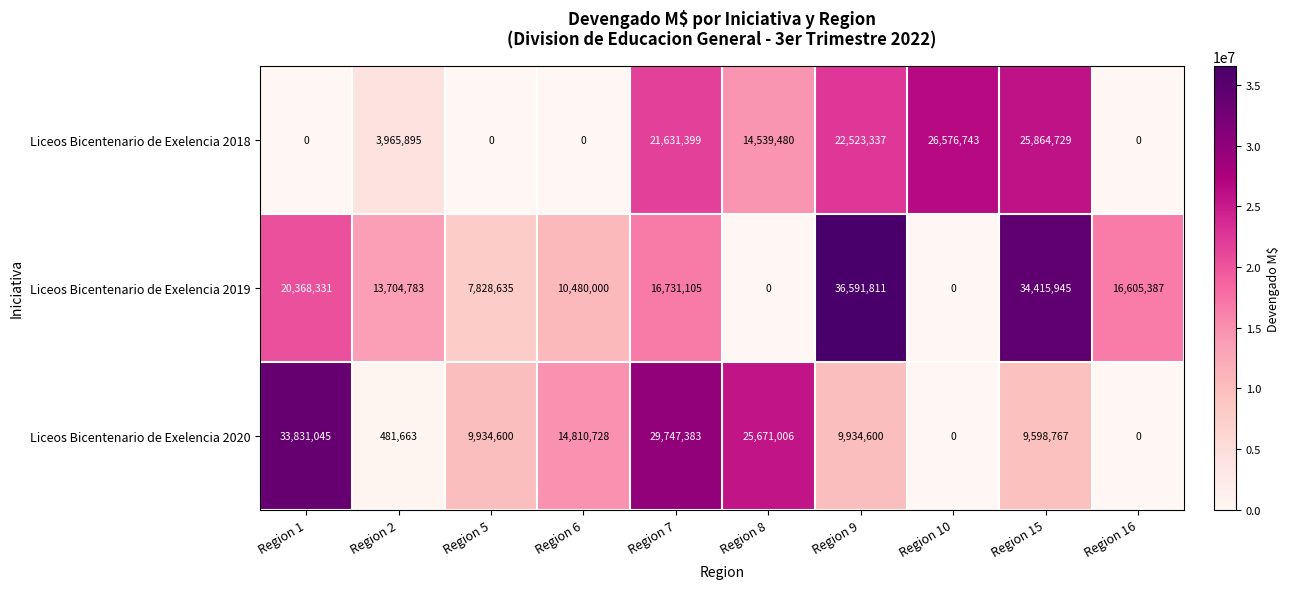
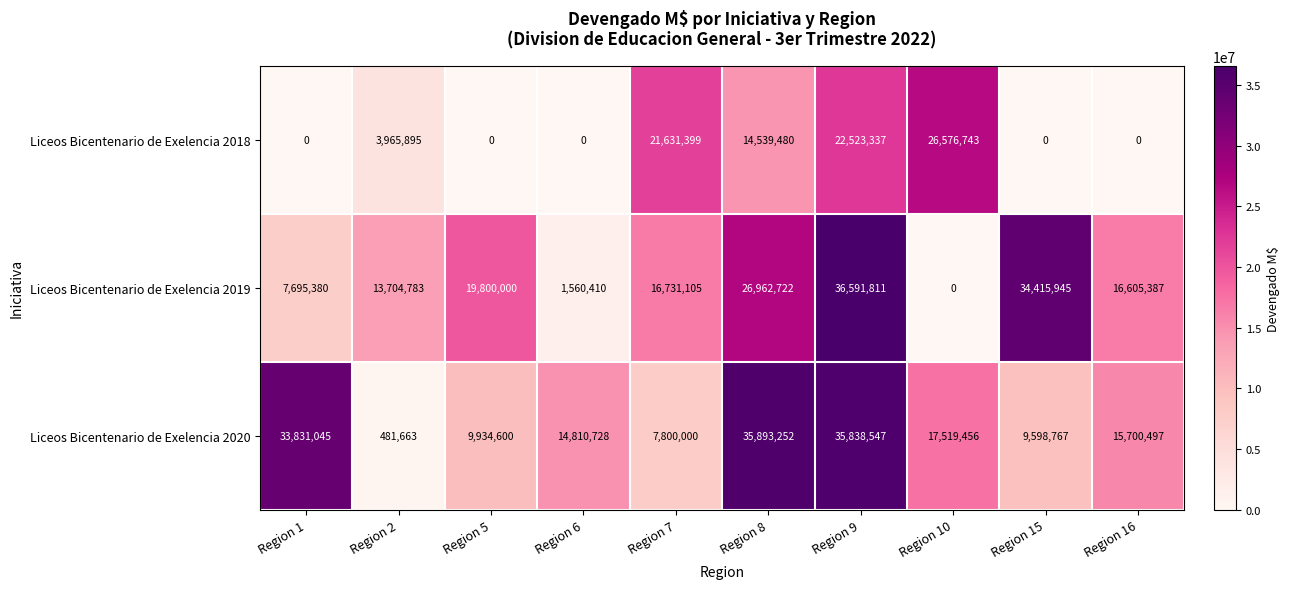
Liceos Bicentenario de Exelencia 2018, Region 15: 25,864,729 -> 0
Liceos Bicentenario de Exelencia 2019, Region 1: 20,368,331 -> 7,695,380
Liceos Bicentenario de Exelencia 2019, Region 5: 7,828,635 -> 19,800,000
Liceos Bicentenario de Exelencia 2019, Region 6: 10,480,000 -> 1,560,410
Liceos Bicentenario de Exelencia 2019, Region 8: 0 -> 26,962,722
Liceos Bicentenario de Exelencia 2020, Region 7: 29,747,383 -> 7,800,000
Liceos Bicentenario de Exelencia 2020, Region 8: 25,671,006 -> 35,893,252
Liceos Bicentenario de Exelencia 2020, Region 9: 9,934,600 -> 35,838,547
Liceos Bicentenario de Exelencia 2020, Region 10: 0 -> 17,519,456
Liceos Bicentenario de Exelencia 2020, Region 16: 0 -> 15,700,497
